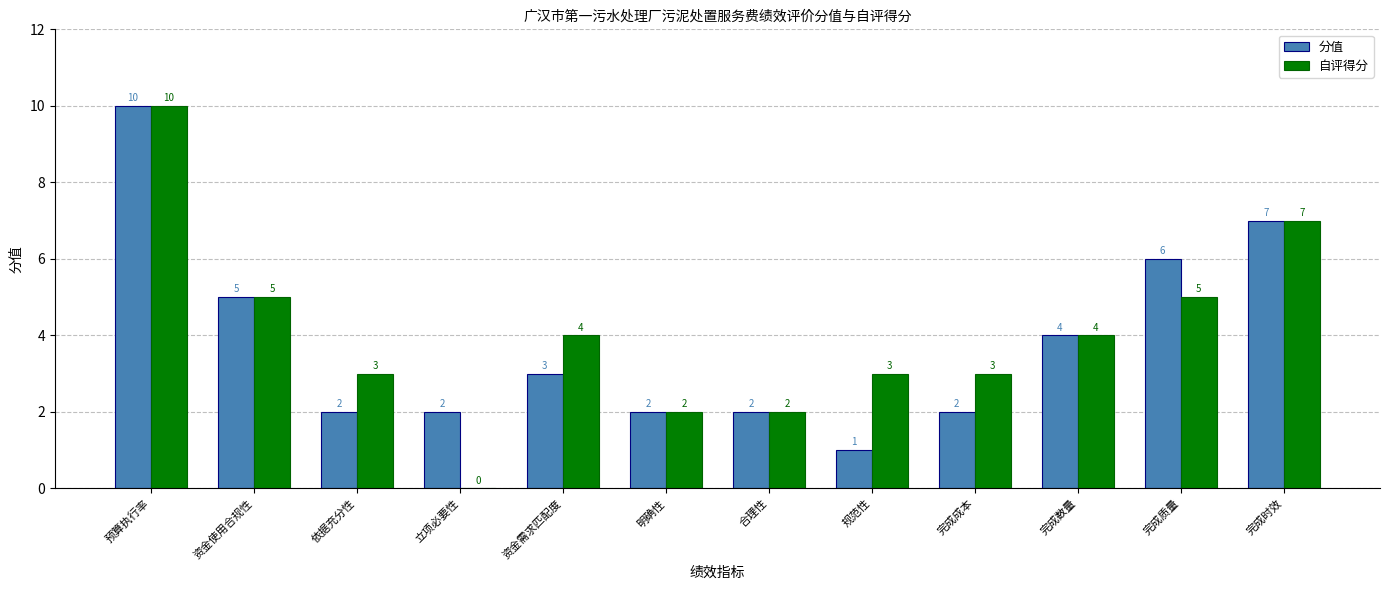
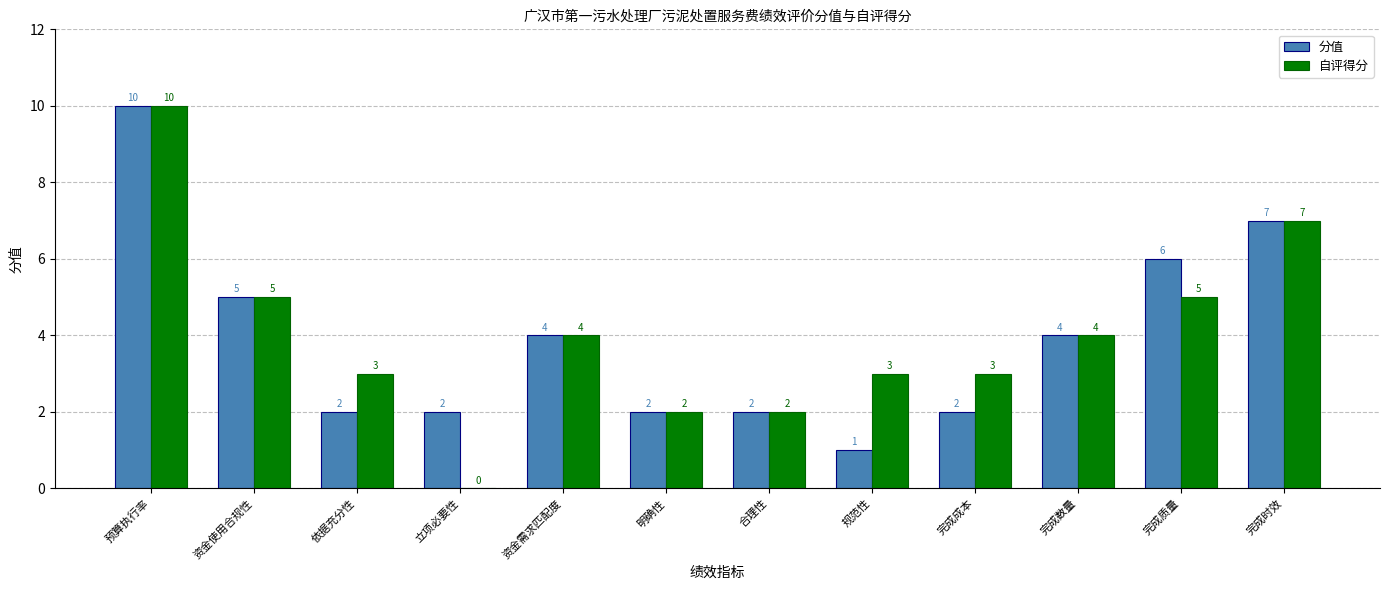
分值, 资金需求匹配度: 3 -> 4
